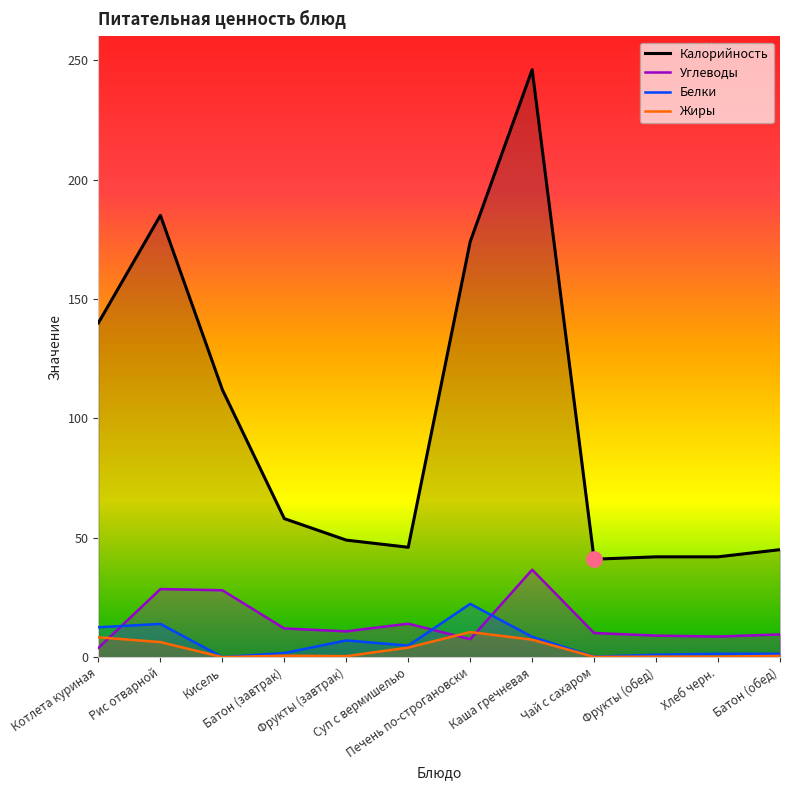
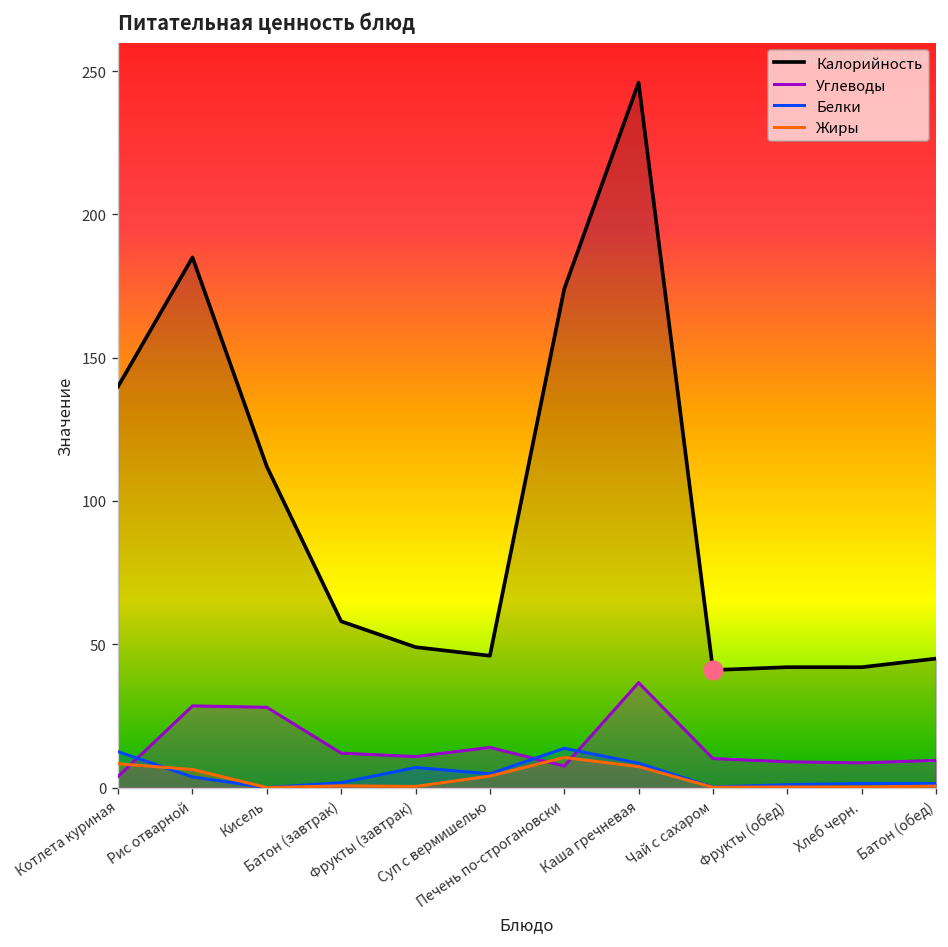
Белки, Рис отварной: 14 -> 4
Белки, Печень по-строгановски: 22 -> 14
